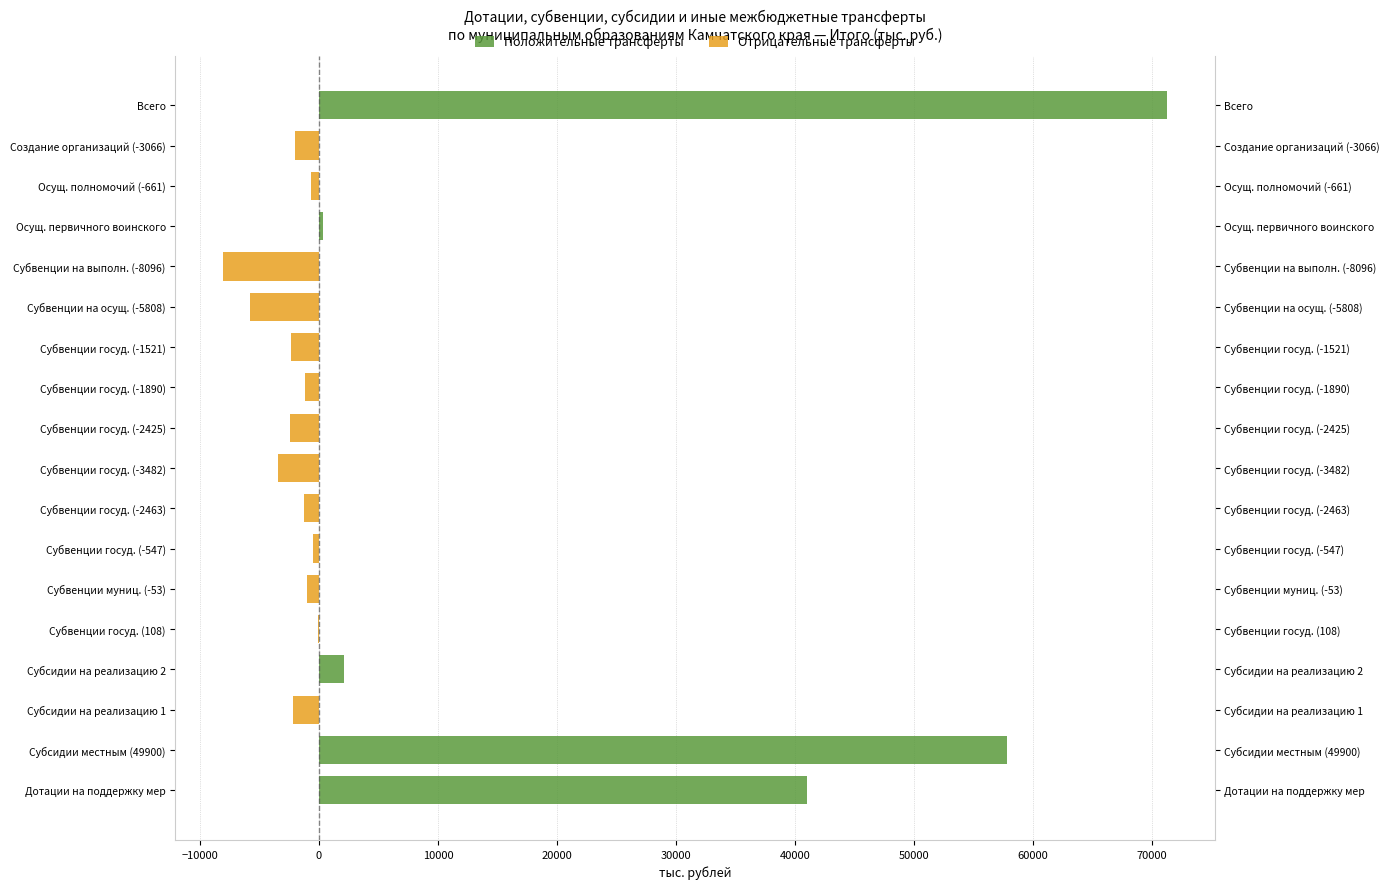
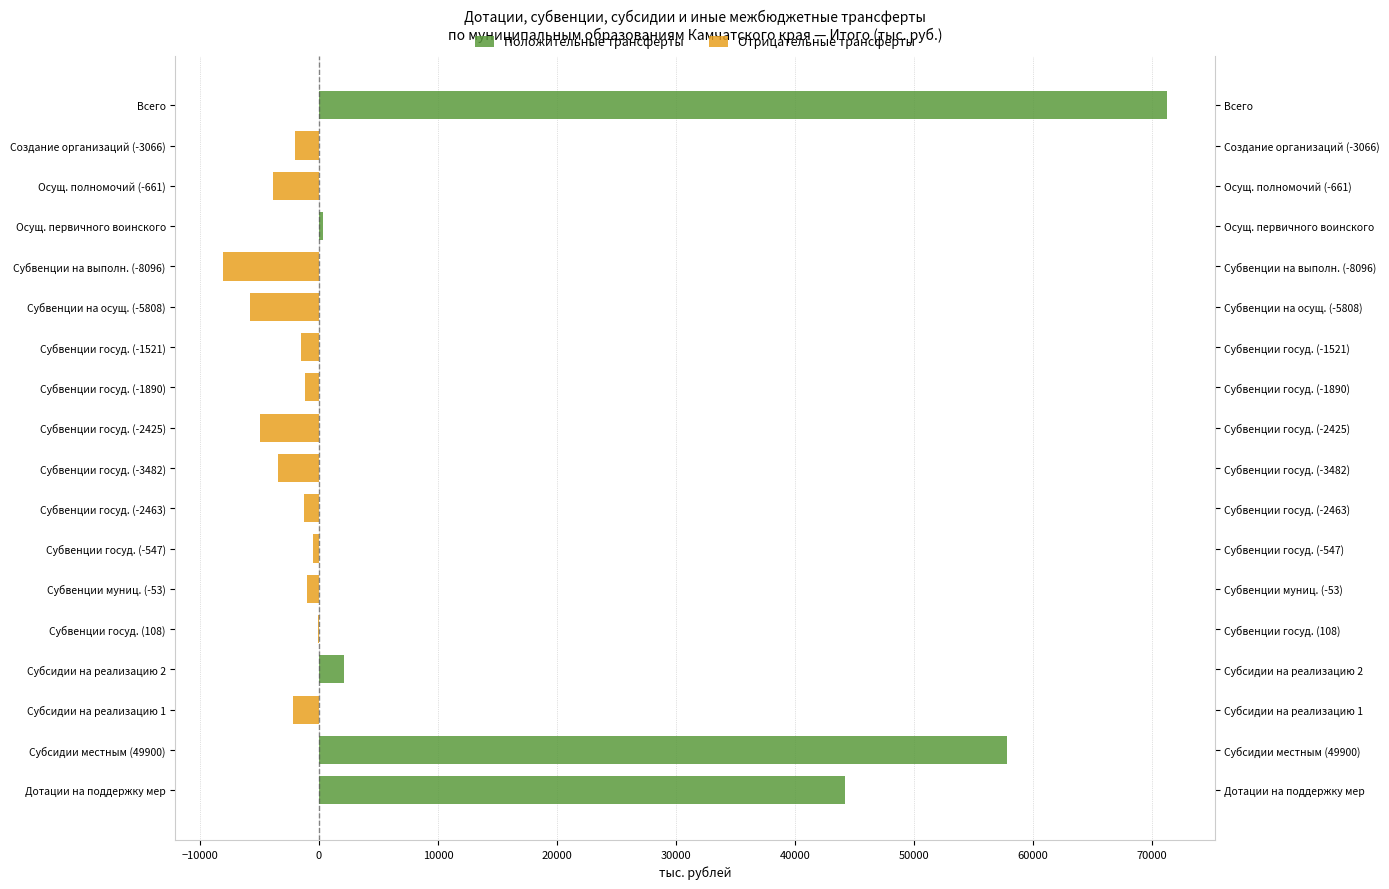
Отрицательные трансферты, Осущ. полномочий (-661): -700 -> -3900
Отрицательные трансферты, Субвенции госуд. (-1521): -2300 -> -1500
Отрицательные трансферты, Субвенции госуд. (-2425): -2400 -> -5000
Положительные трансферты, Дотации на поддержку мер: 41000 -> 44200
